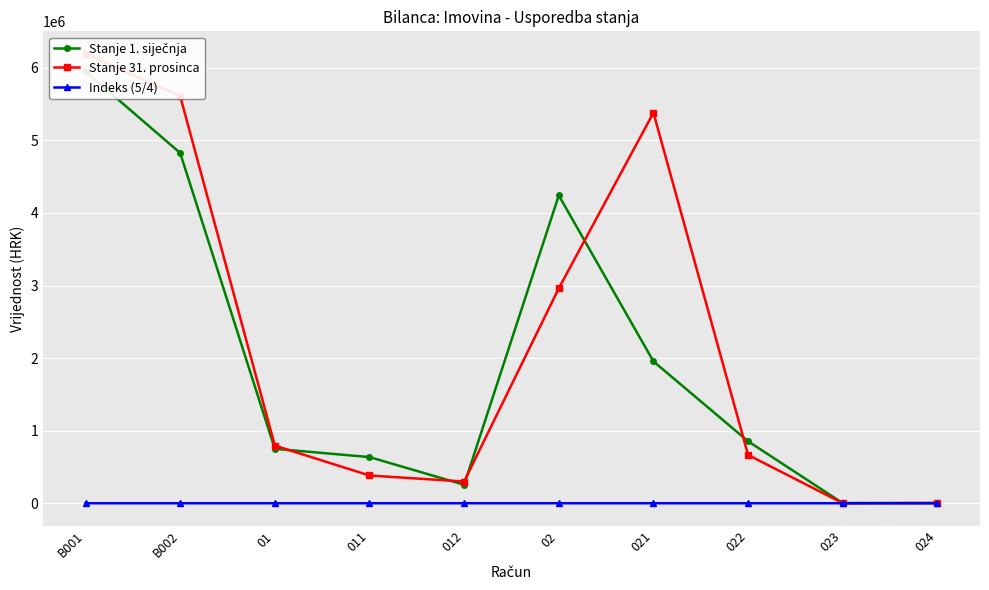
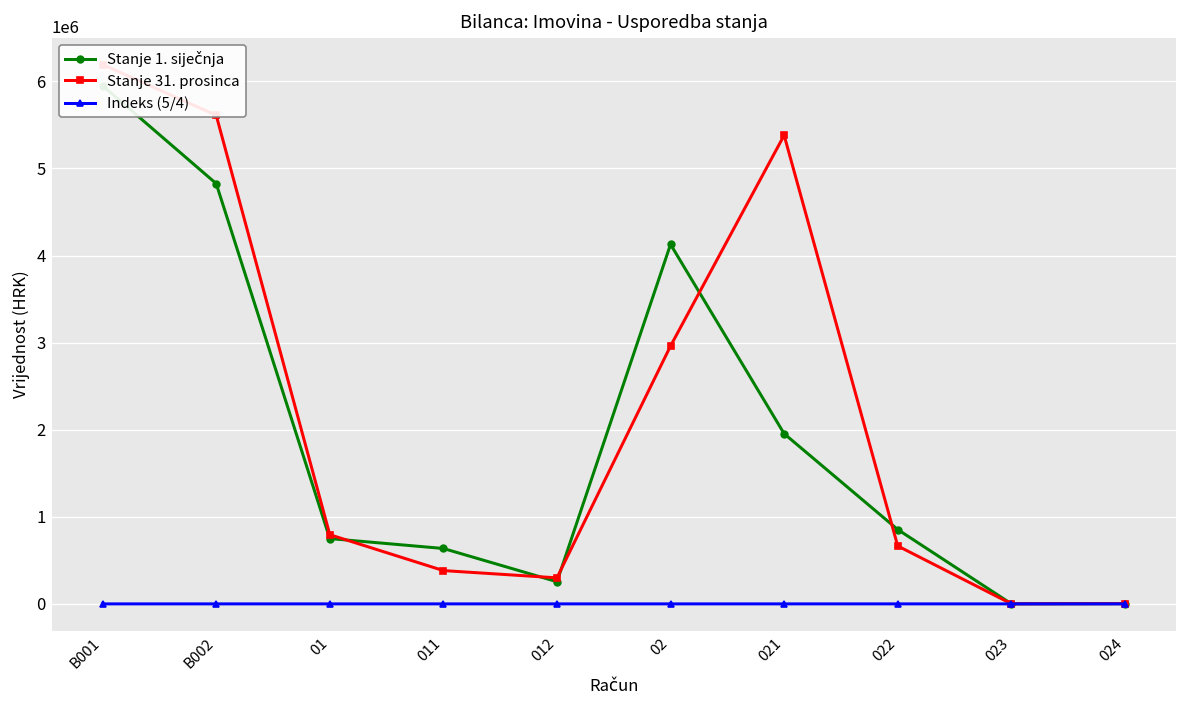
Stanje 1. siječnja, 02: 4200000 -> 4100000
